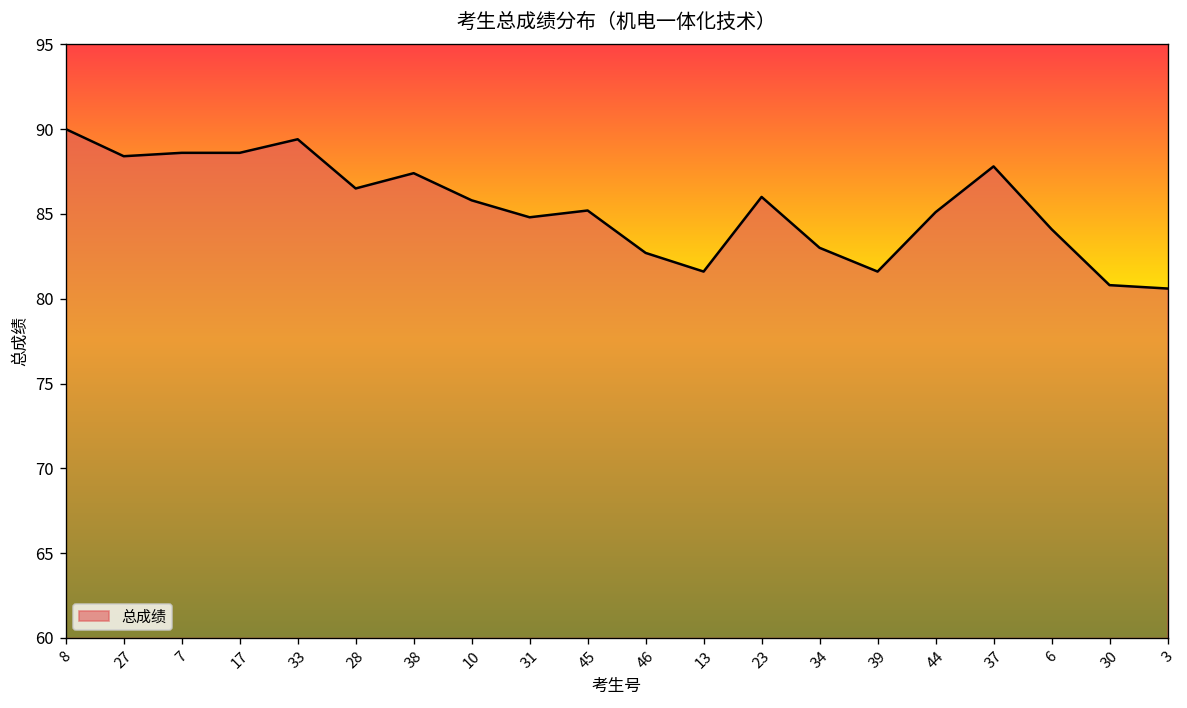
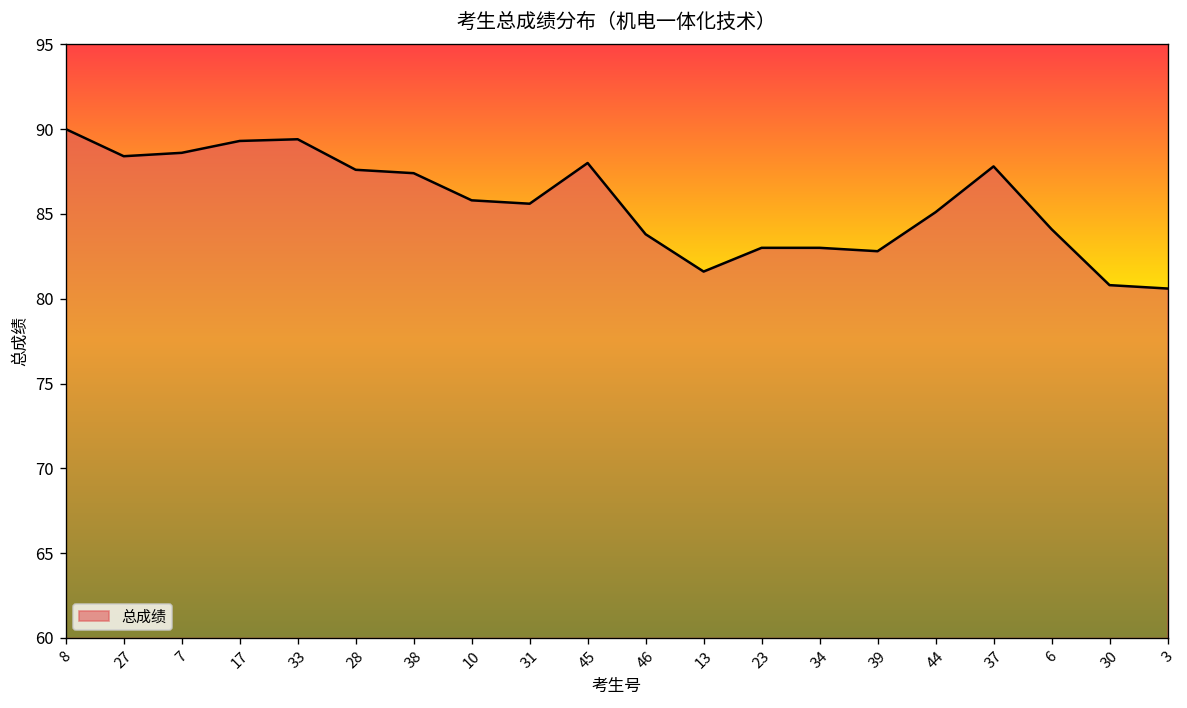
17: 88.6 -> 89.3
28: 86.5 -> 87.6
31: 84.8 -> 85.6
45: 85.2 -> 88.0
46: 82.7 -> 83.8
23: 86 -> 83
39: 81.6 -> 82.8
